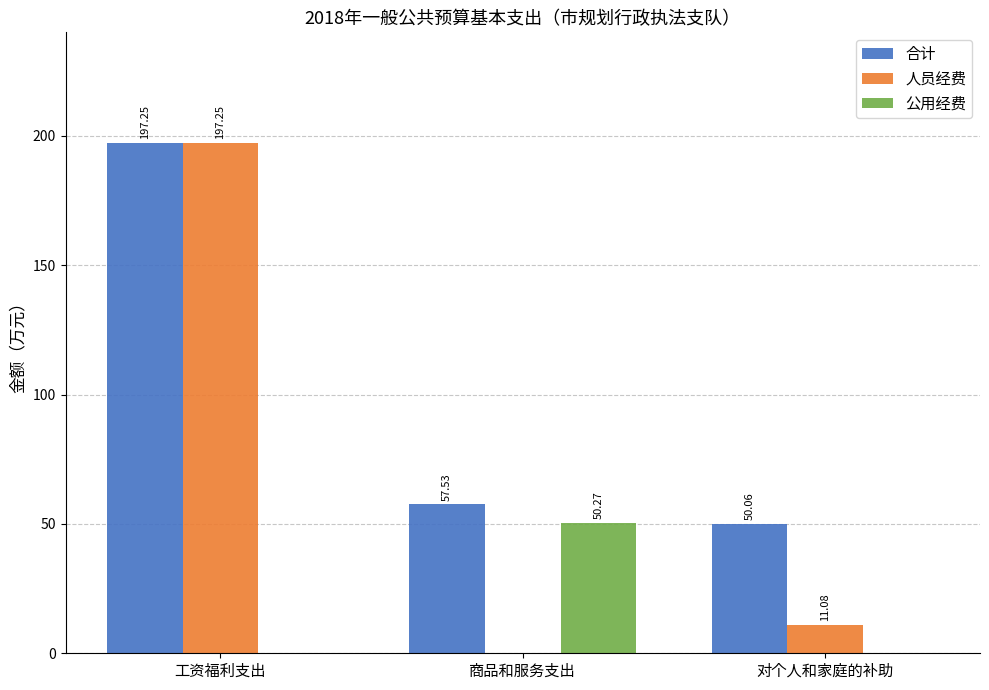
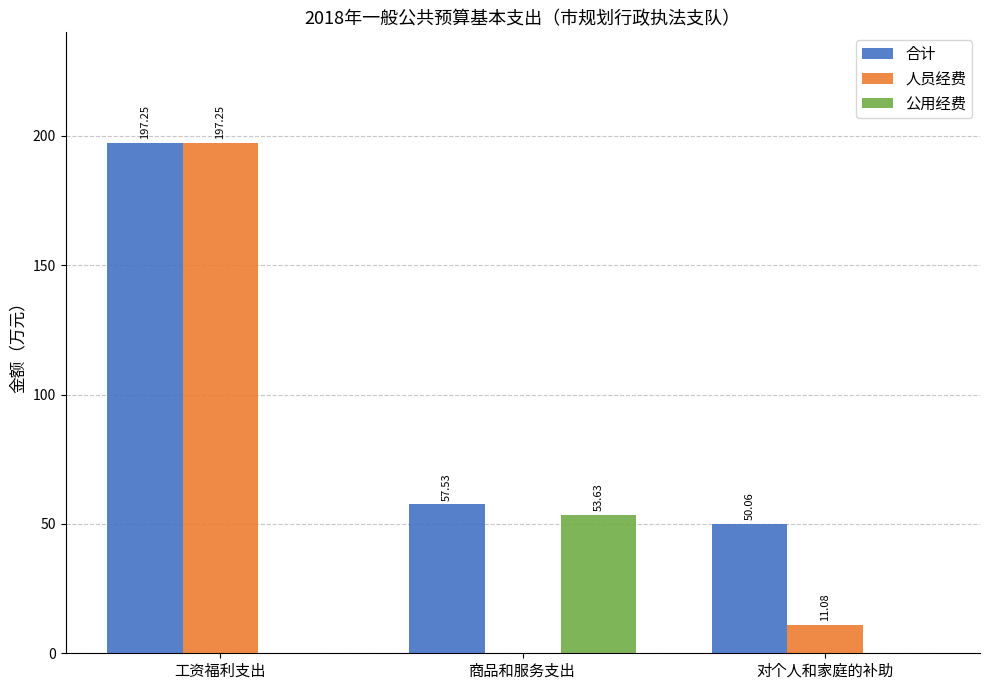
公用经费, 商品和服务支出: 50.27 -> 53.63
